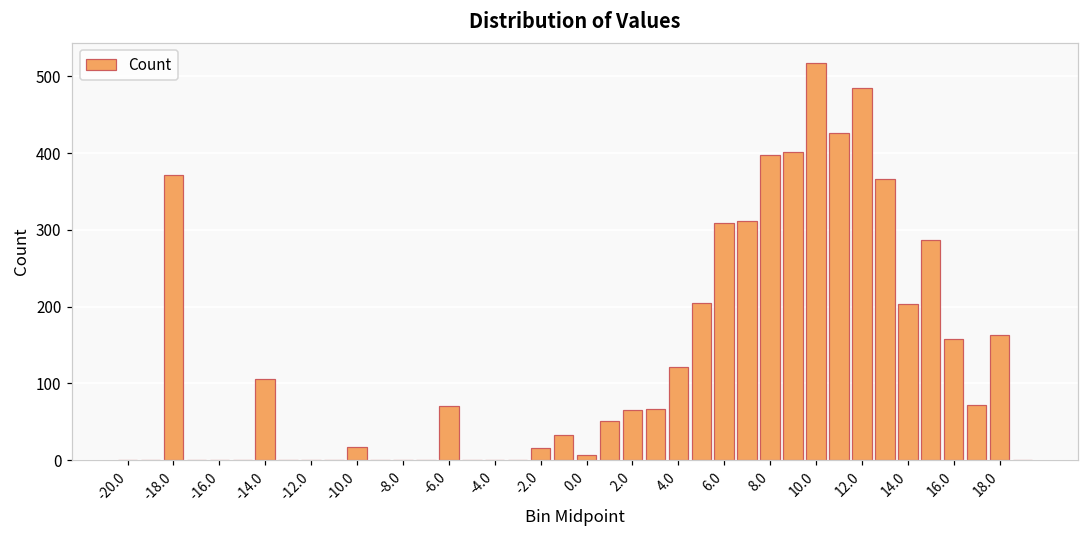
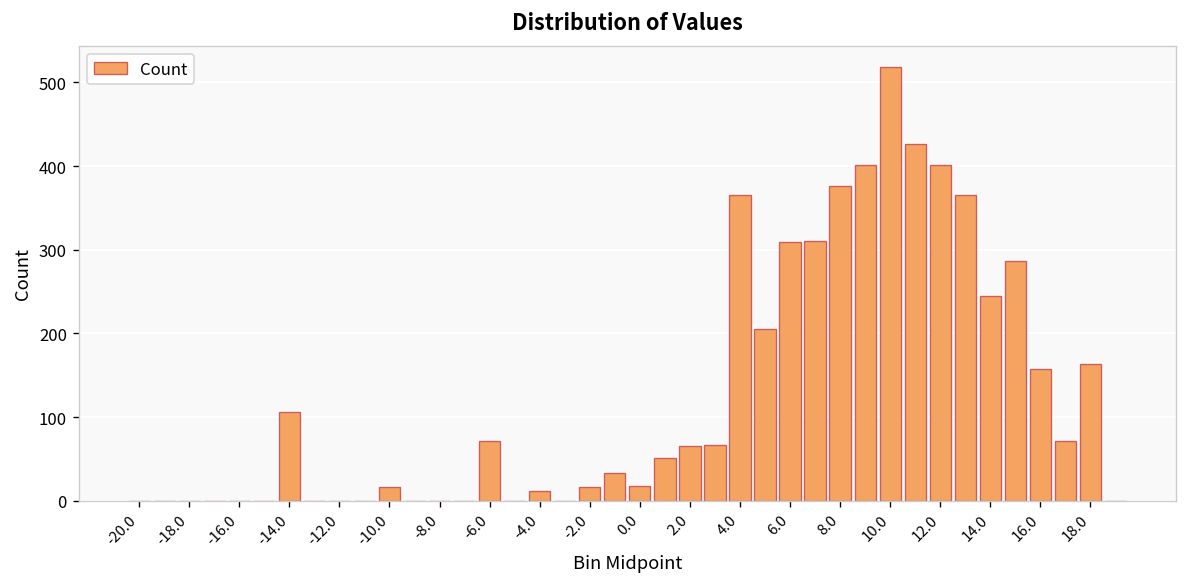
-18.0: 370 -> 0
-4.0: 0 -> 10
0.0: 10 -> 20
4.0: 120 -> 370
8.0: 400 -> 380
12.0: 490 -> 400
14.0: 200 -> 250
